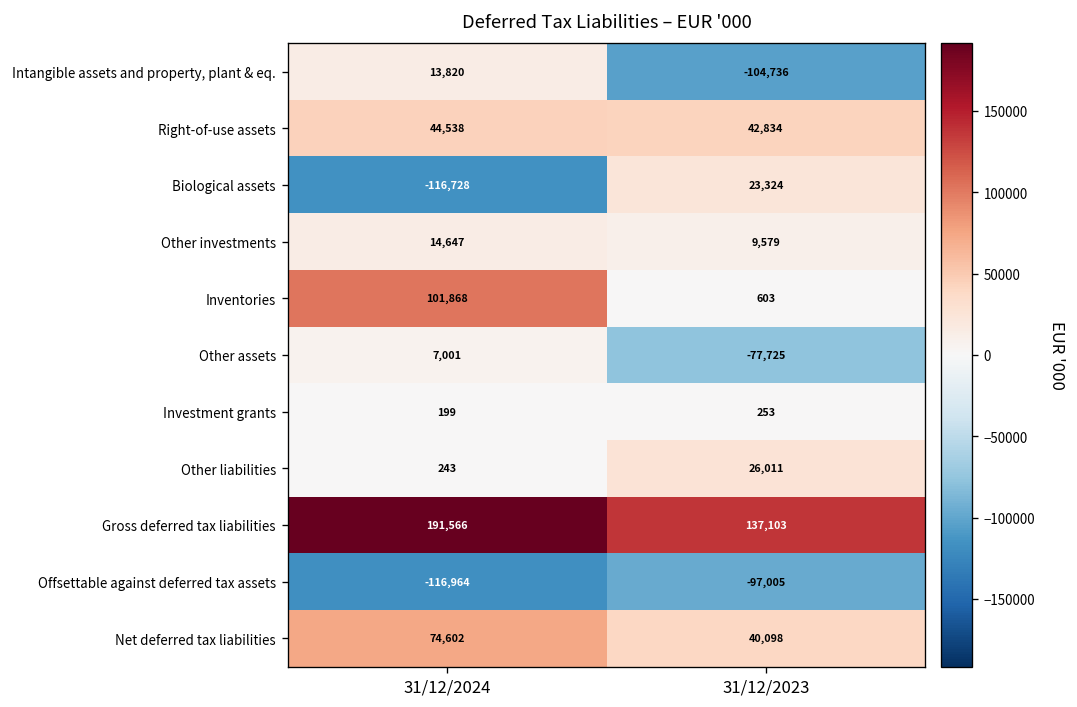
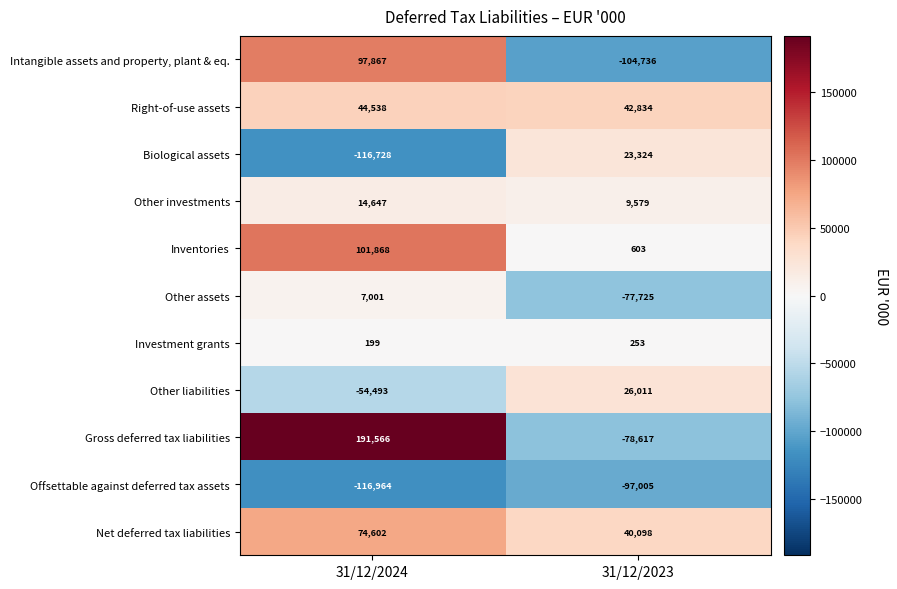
Intangible assets and property, plant & eq., 31/12/2024: 13,820 -> 97,867
Other liabilities, 31/12/2024: 243 -> -54,493
Gross deferred tax liabilities, 31/12/2023: 137,103 -> -78,617
